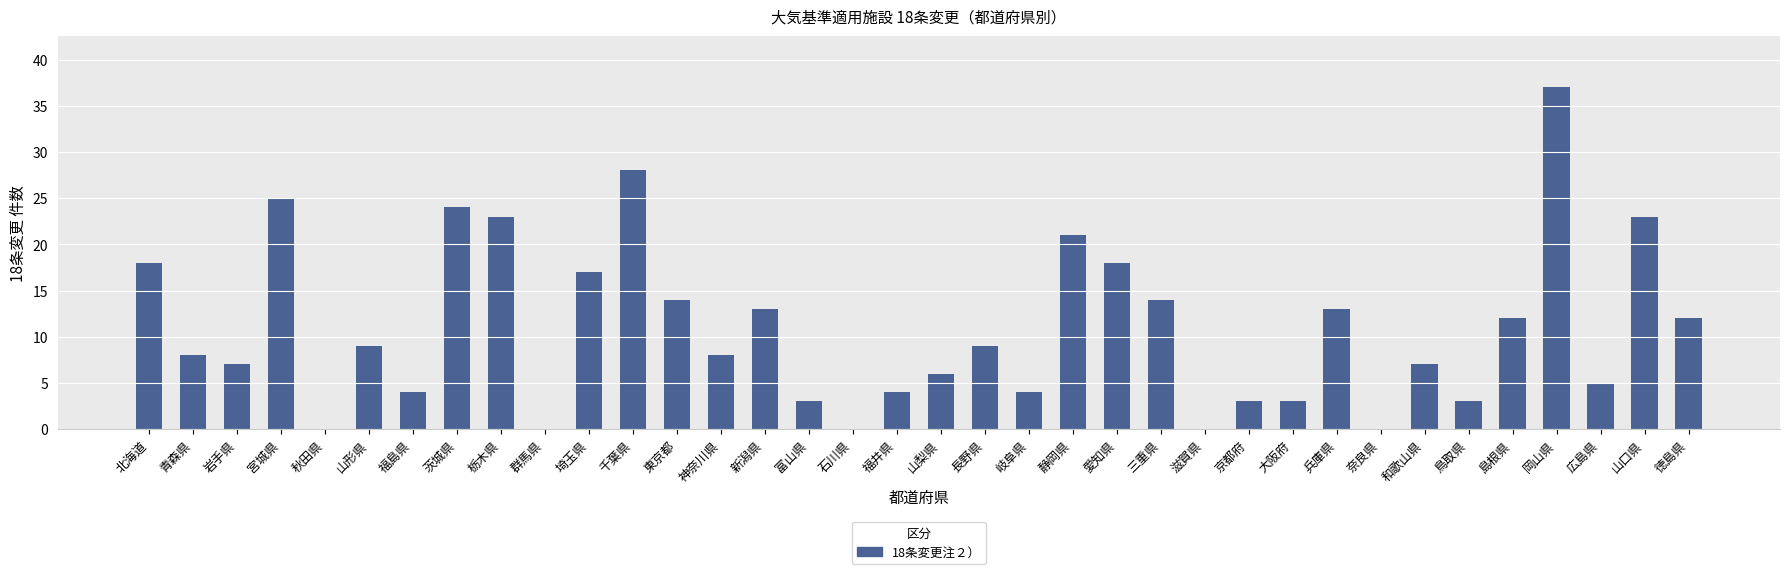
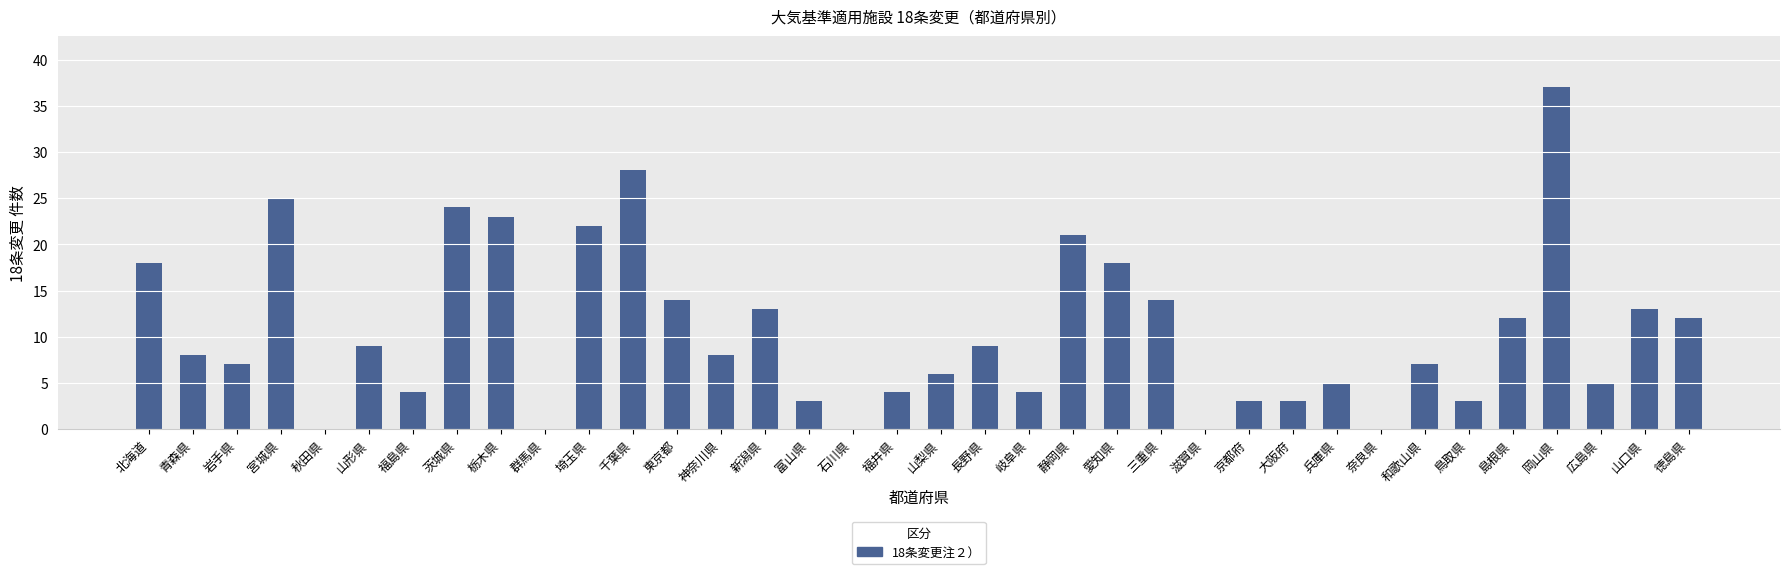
埼玉県: 17 -> 22
兵庫県: 13 -> 5
山口県: 23 -> 13
